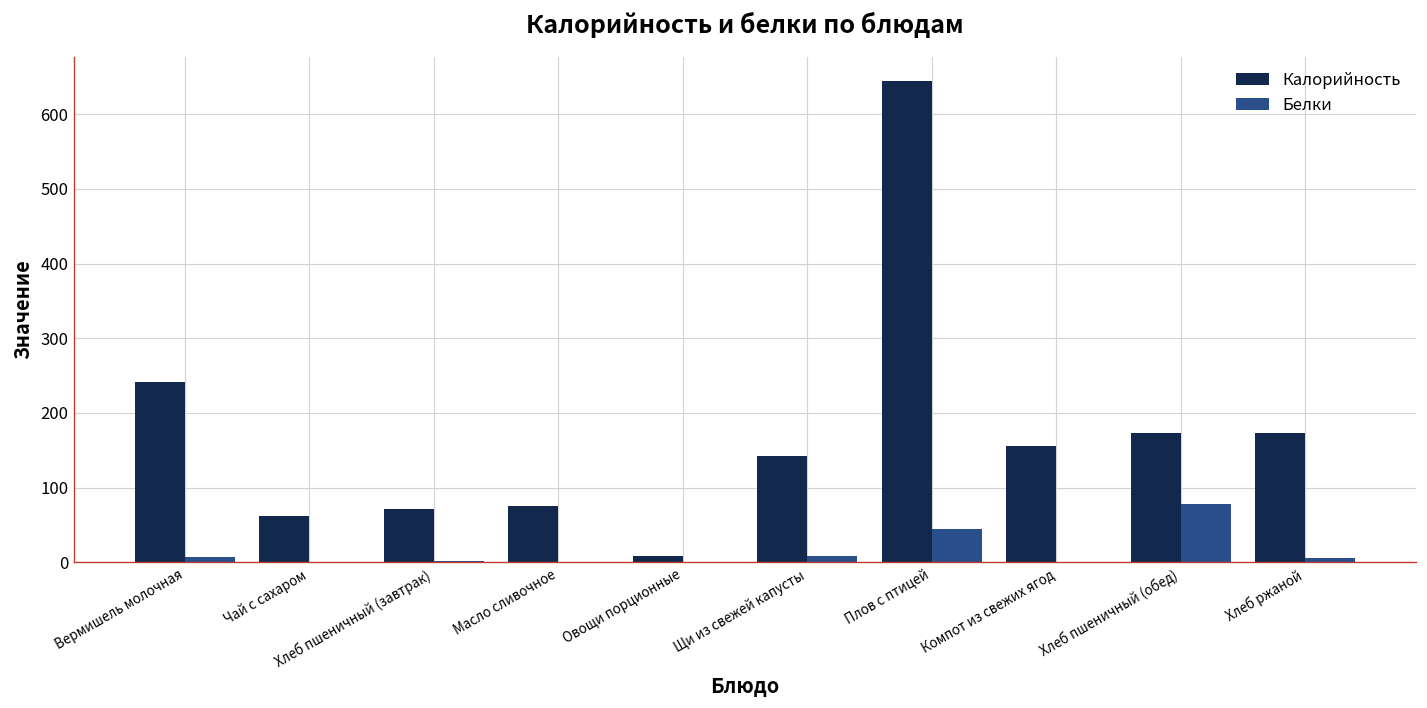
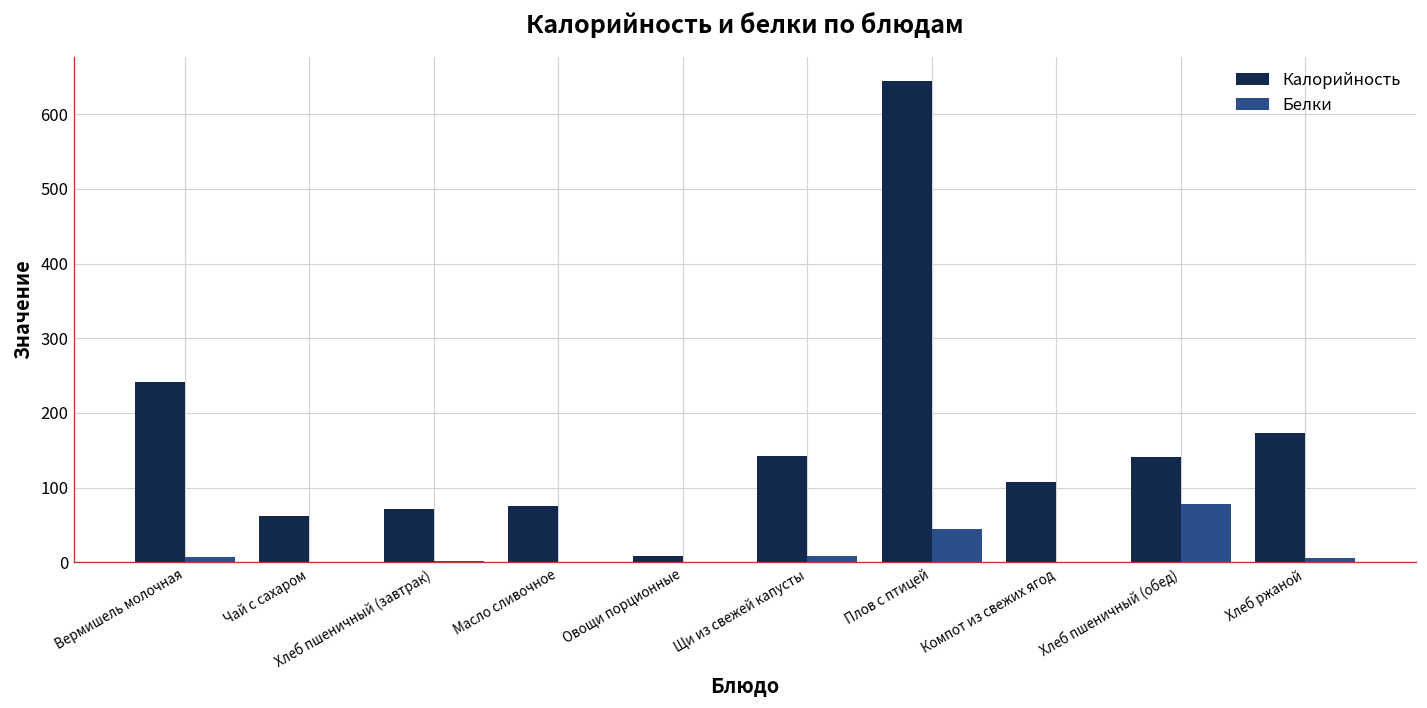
Калорийность, Компот из свежих ягод: 160 -> 110
Калорийность, Хлеб пшеничный (обед): 170 -> 140
